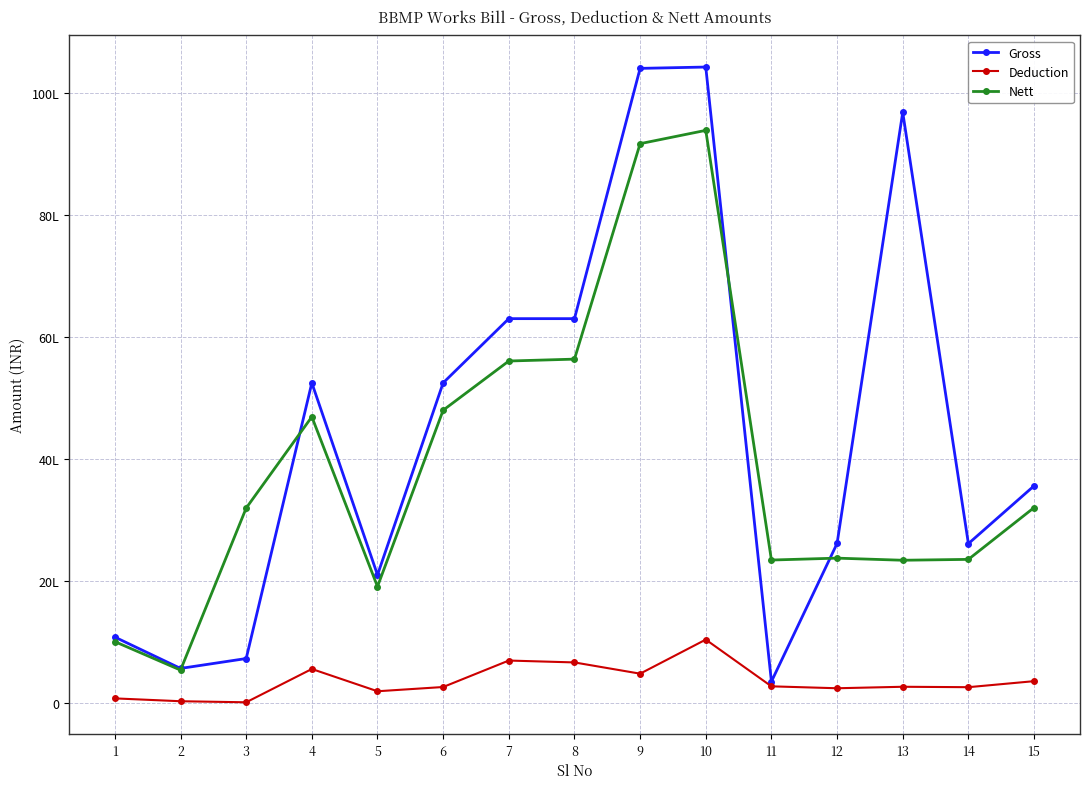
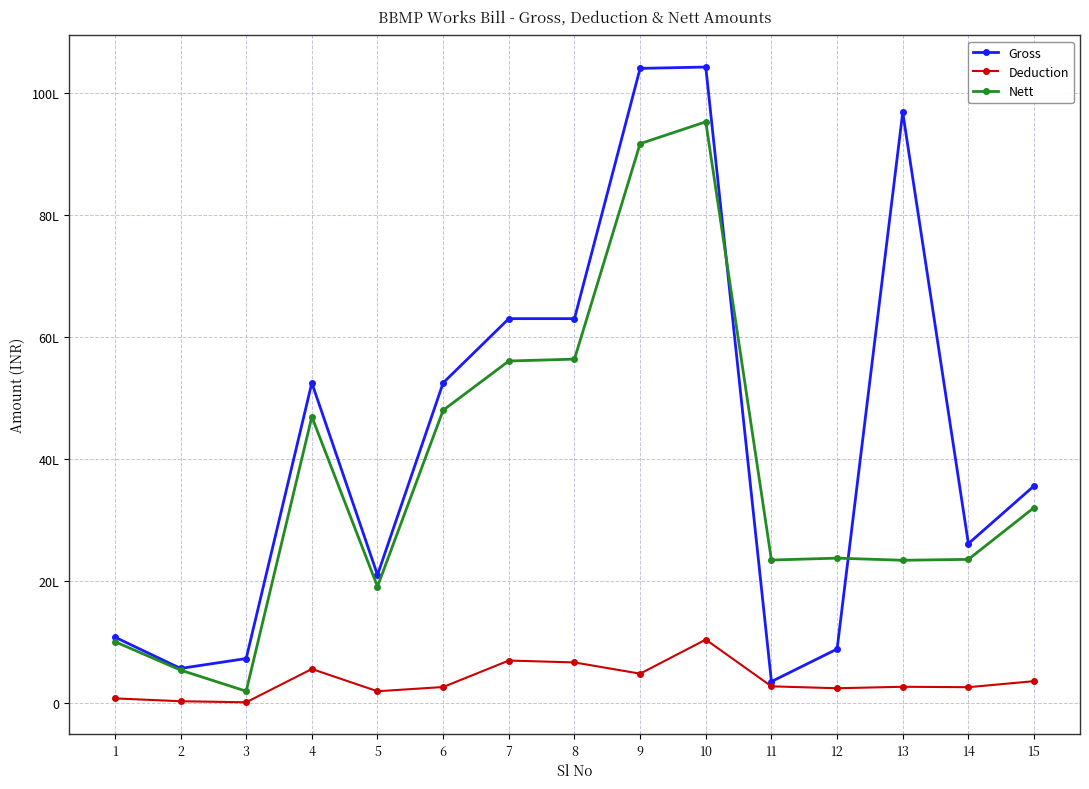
Nett, 3: 32L -> 2L
Nett, 10: 94L -> 95L
Gross, 12: 26L -> 9L
